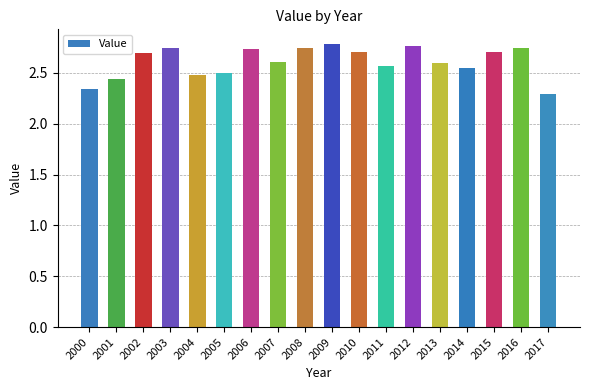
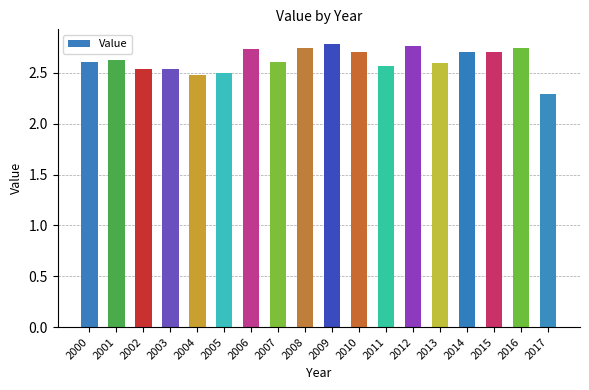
2000: 2.34 -> 2.61
2001: 2.44 -> 2.63
2002: 2.70 -> 2.54
2003: 2.75 -> 2.54
2014: 2.55 -> 2.71
